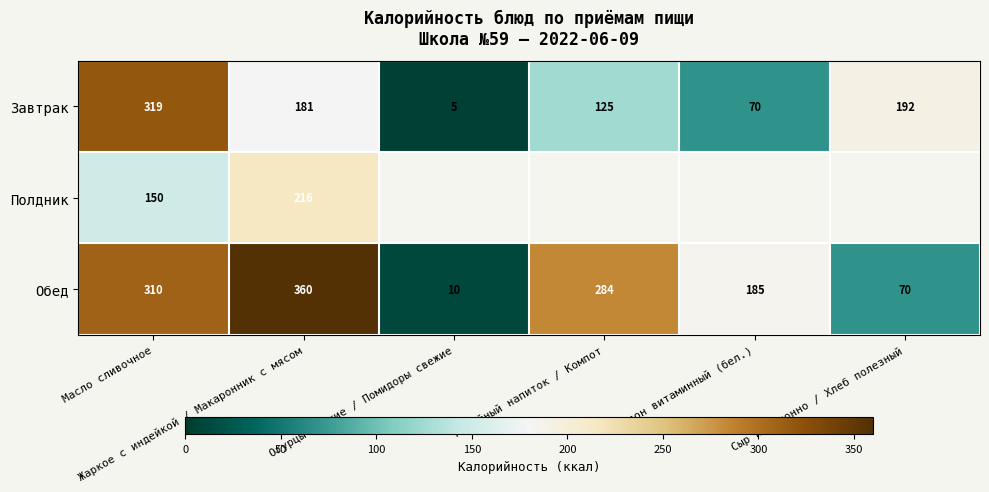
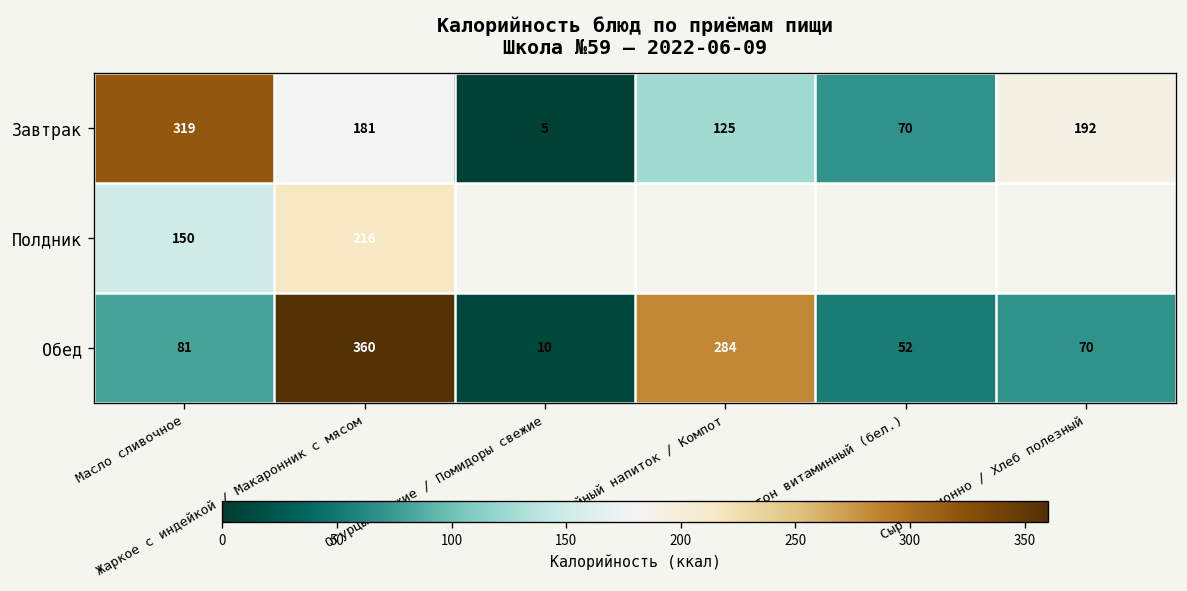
Обед, Масло сливочное: 310 -> 81
Обед, Батон витаминный (бел.): 185 -> 52
